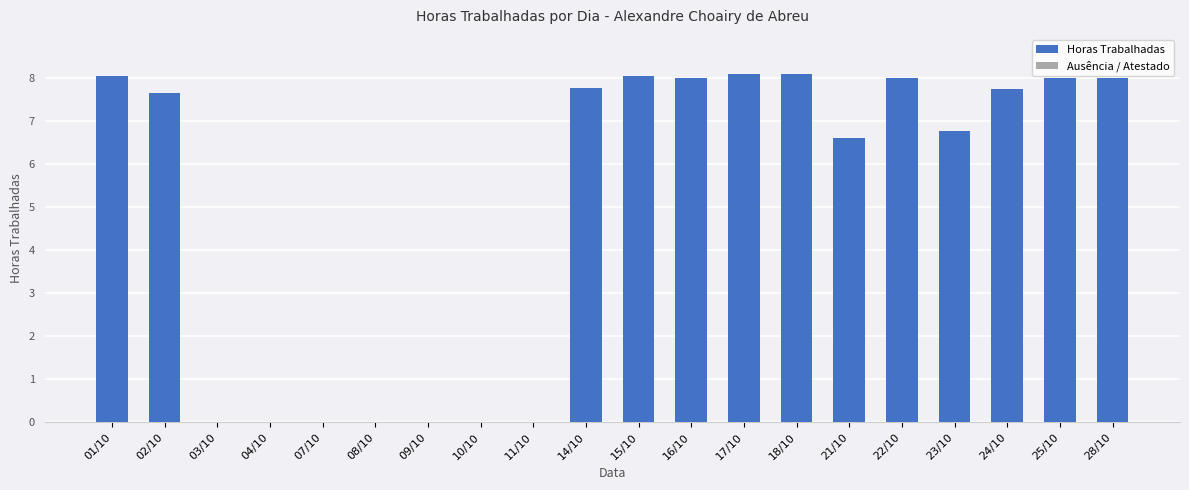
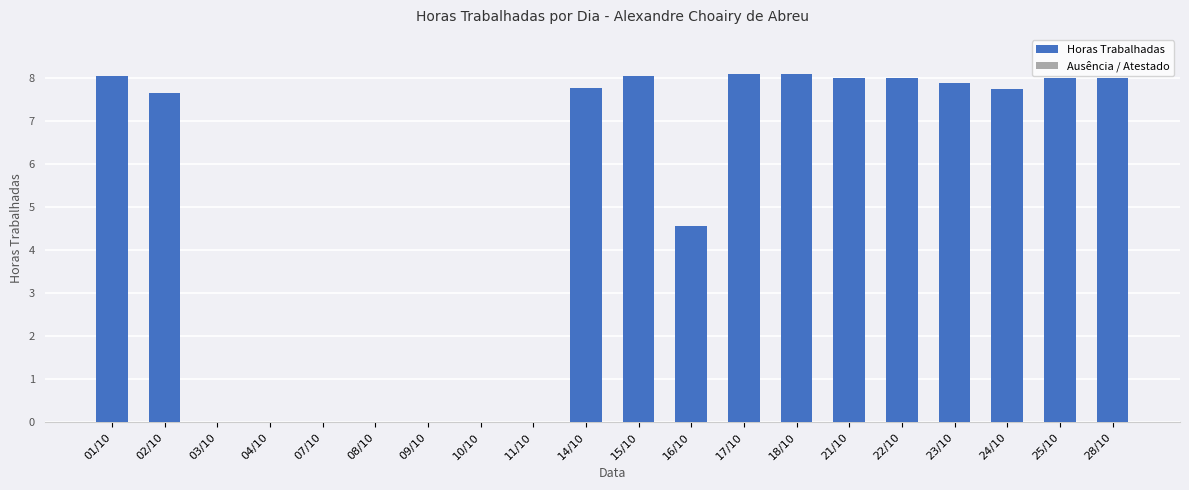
Horas Trabalhadas, 16/10: 8.0 -> 4.6
Horas Trabalhadas, 21/10: 6.6 -> 8.0
Horas Trabalhadas, 23/10: 6.8 -> 7.9
